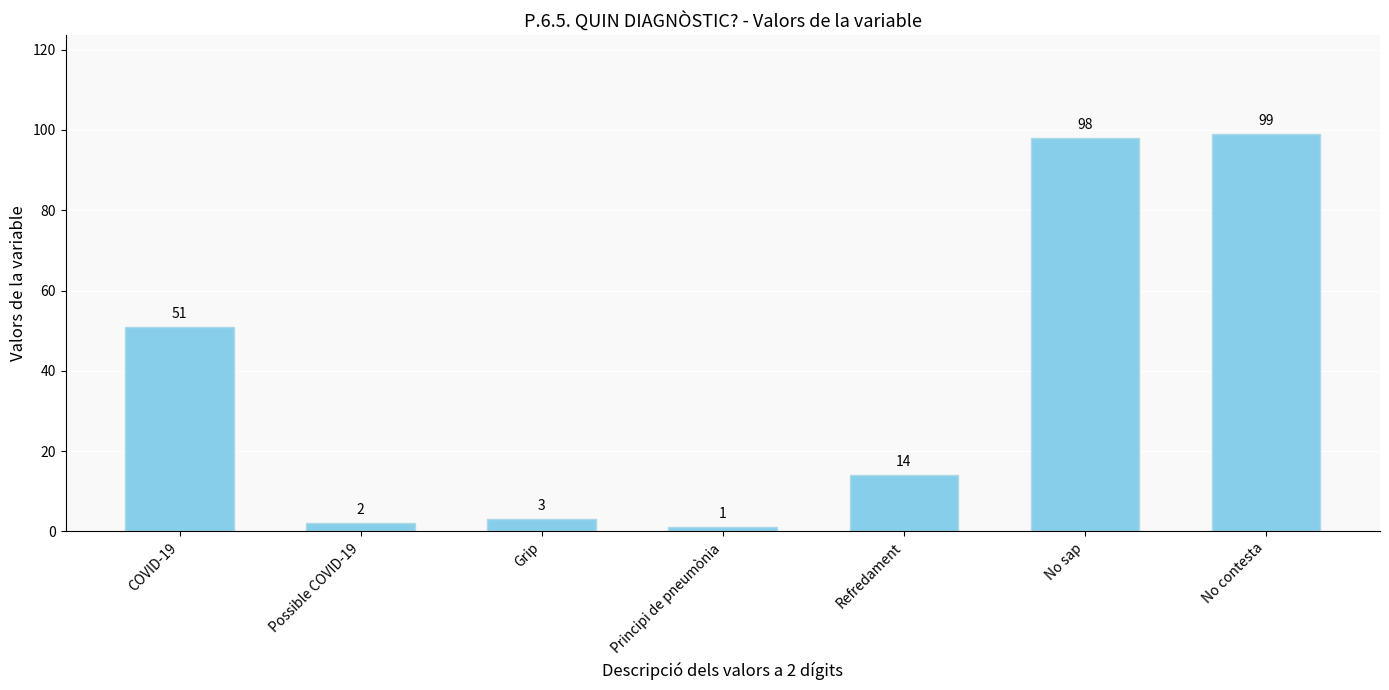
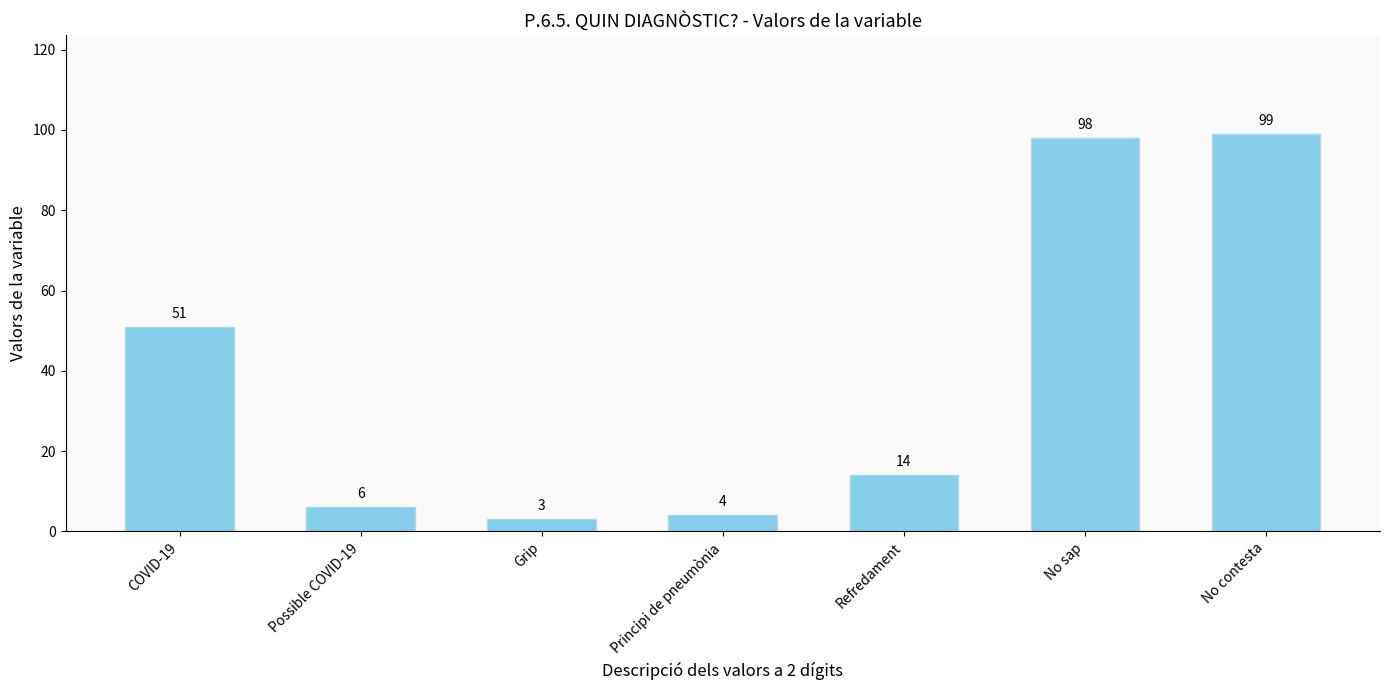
Possible COVID-19: 2 -> 6
Principi de pneumònia: 1 -> 4
